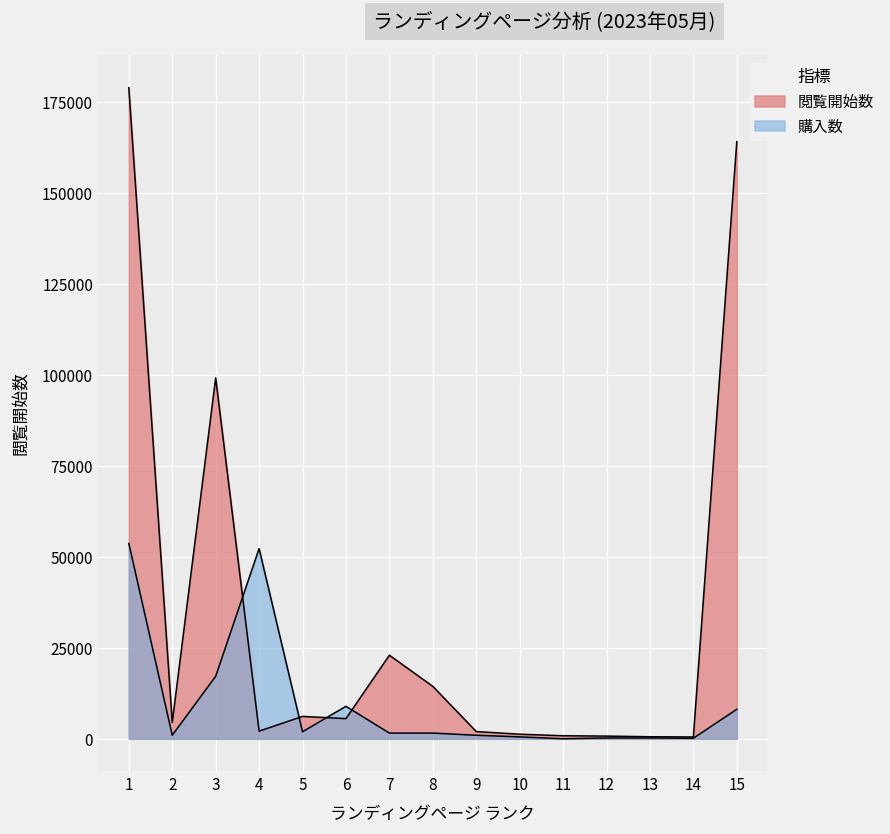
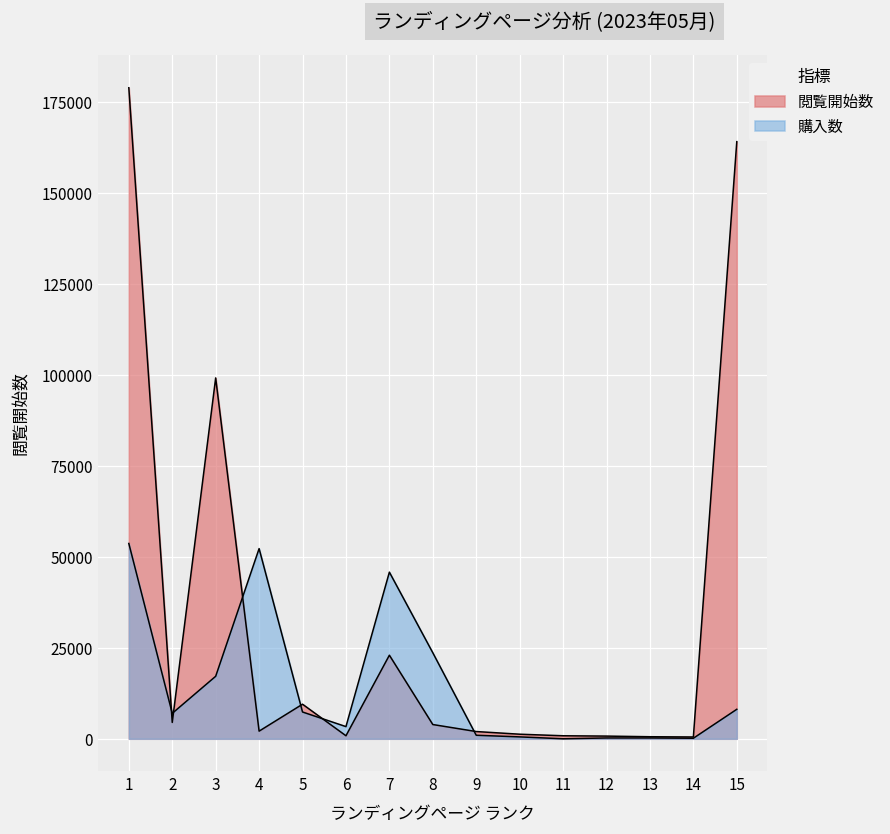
購入数, 2: 1000 -> 7000
閲覧開始数, 5: 6000 -> 10000
購入数, 5: 2000 -> 7000
閲覧開始数, 6: 6000 -> 1000
購入数, 6: 9000 -> 3000
購入数, 7: 2000 -> 46000
閲覧開始数, 8: 14000 -> 4000
購入数, 8: 2000 -> 24000
